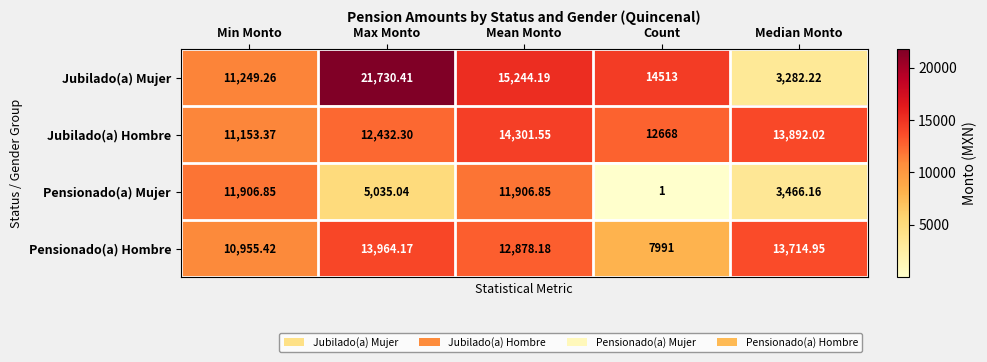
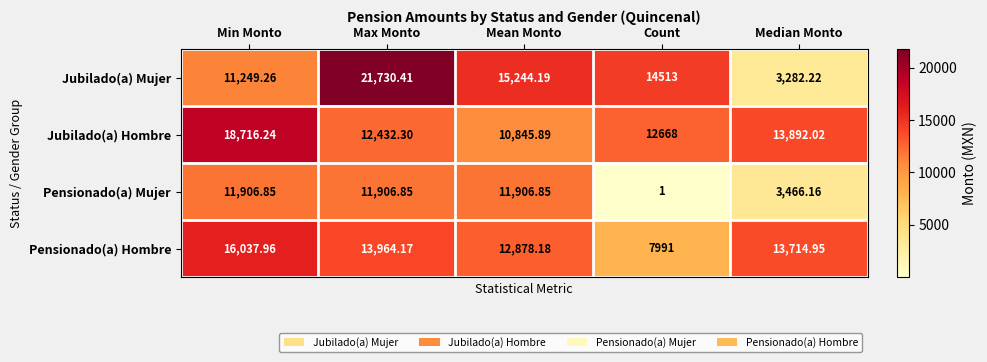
Jubilado(a) Hombre, Min Monto: 11,153.37 -> 18,716.24
Jubilado(a) Hombre, Mean Monto: 14,301.55 -> 10,845.89
Pensionado(a) Mujer, Max Monto: 5,035.04 -> 11,906.85
Pensionado(a) Hombre, Min Monto: 10,955.42 -> 16,037.96
